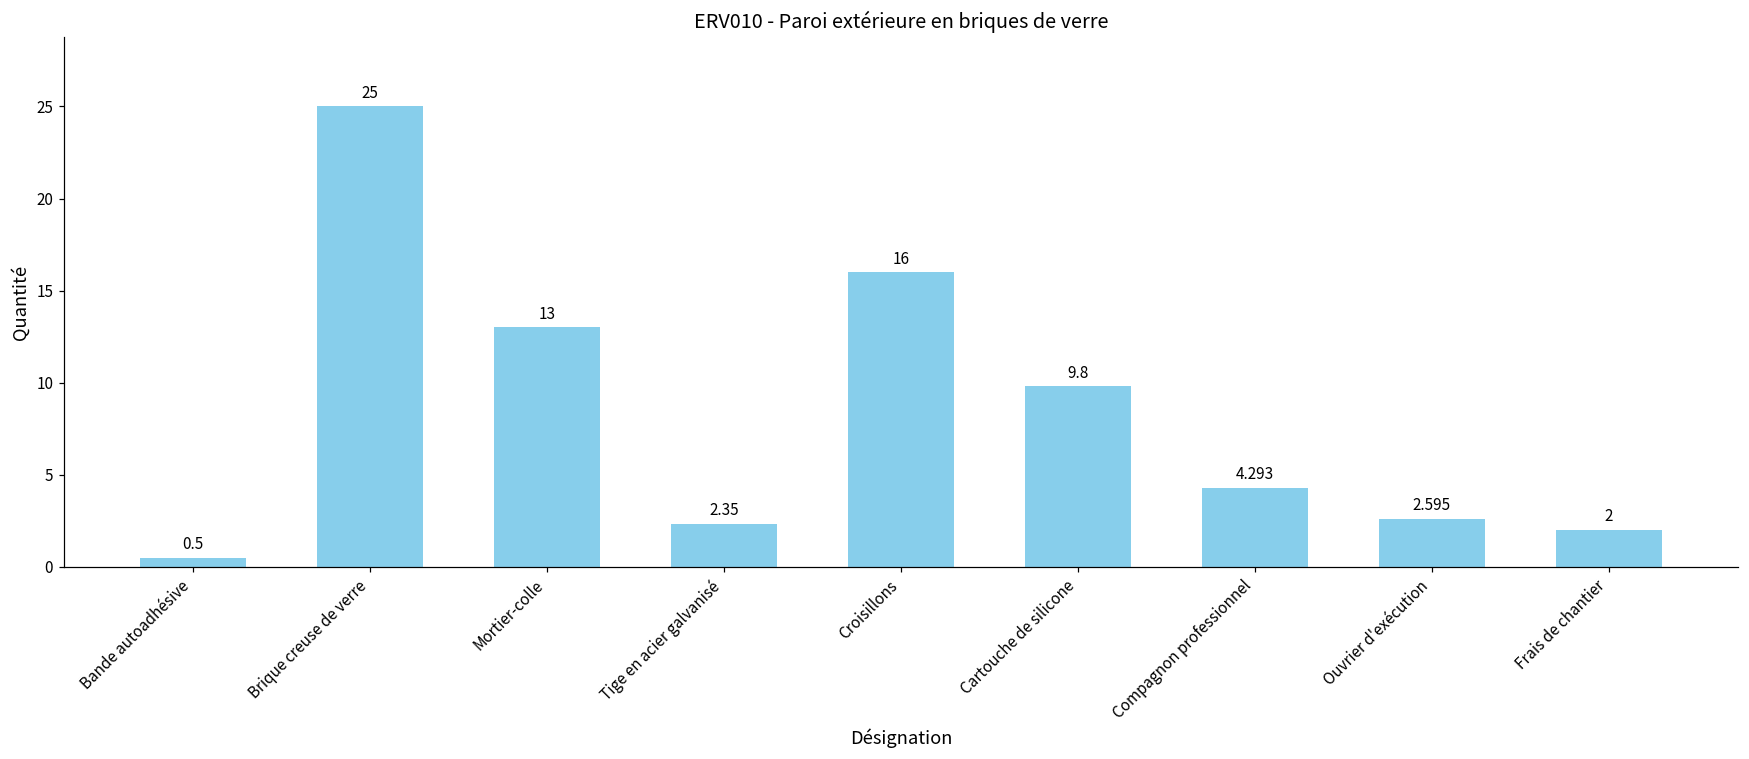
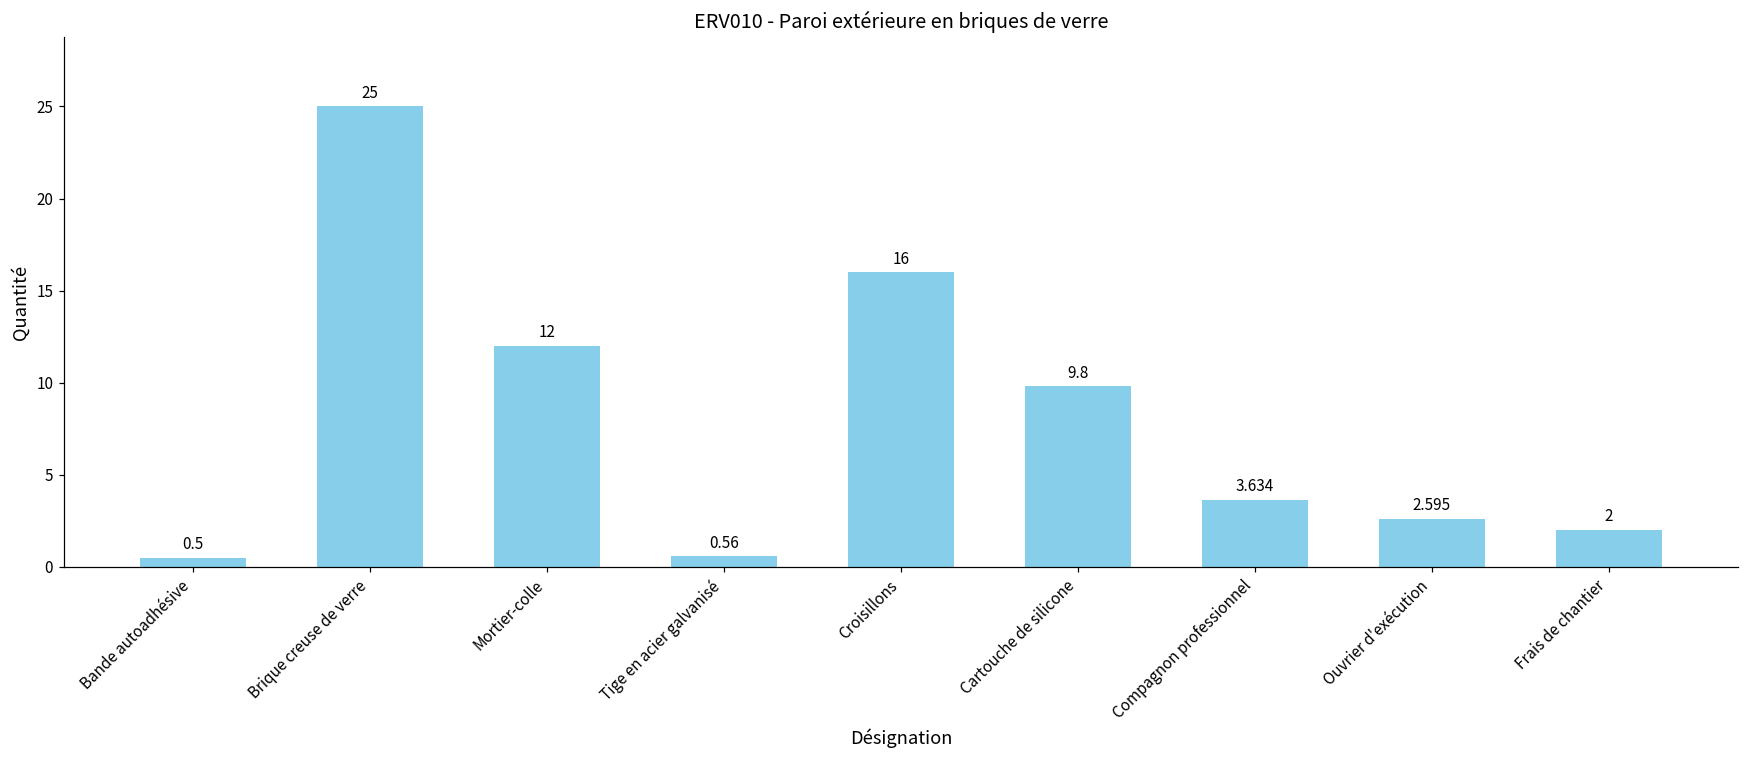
Mortier-colle: 13 -> 12
Tige en acier galvanisé: 2.35 -> 0.56
Compagnon professionnel: 4.293 -> 3.634
